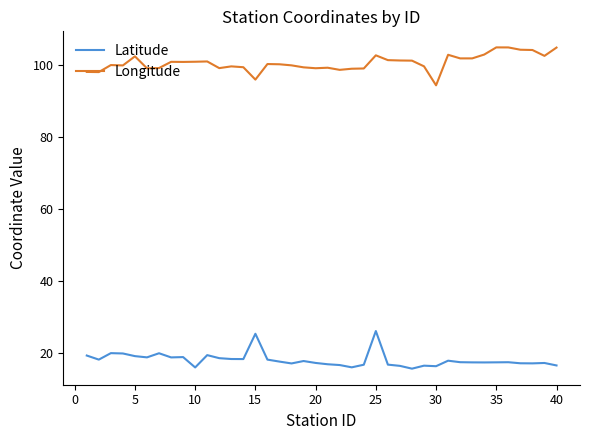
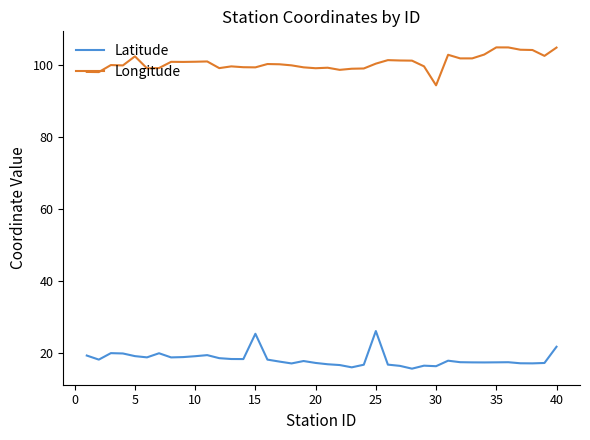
Latitude, 10: 16 -> 19
Longitude, 15: 96 -> 99
Longitude, 25: 103 -> 100
Latitude, 40: 17 -> 22
